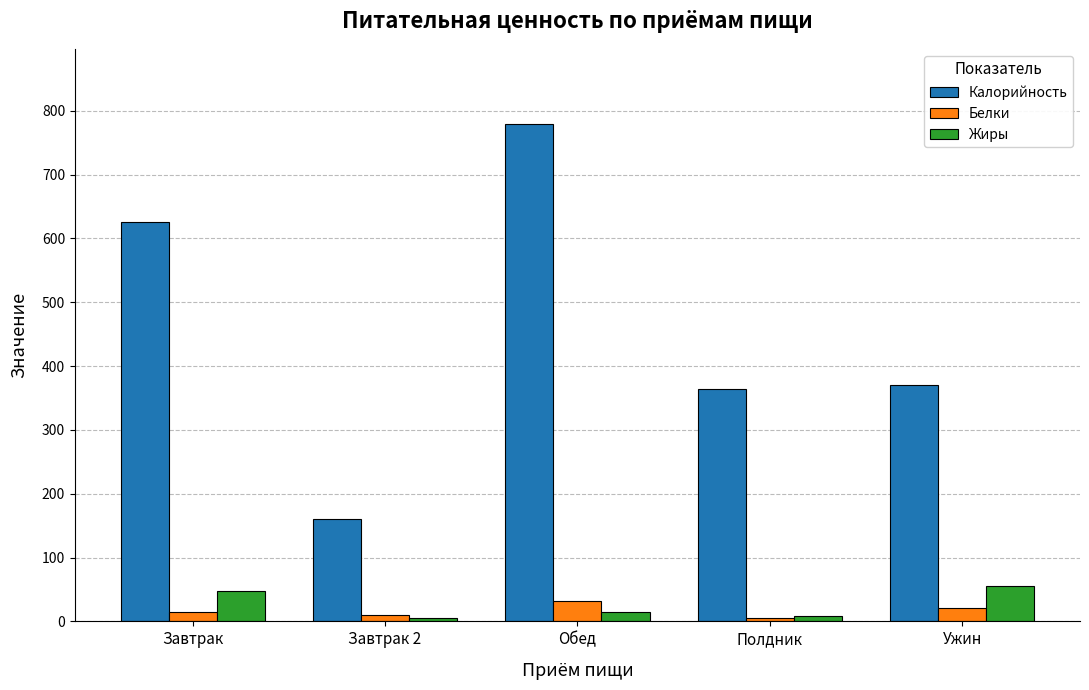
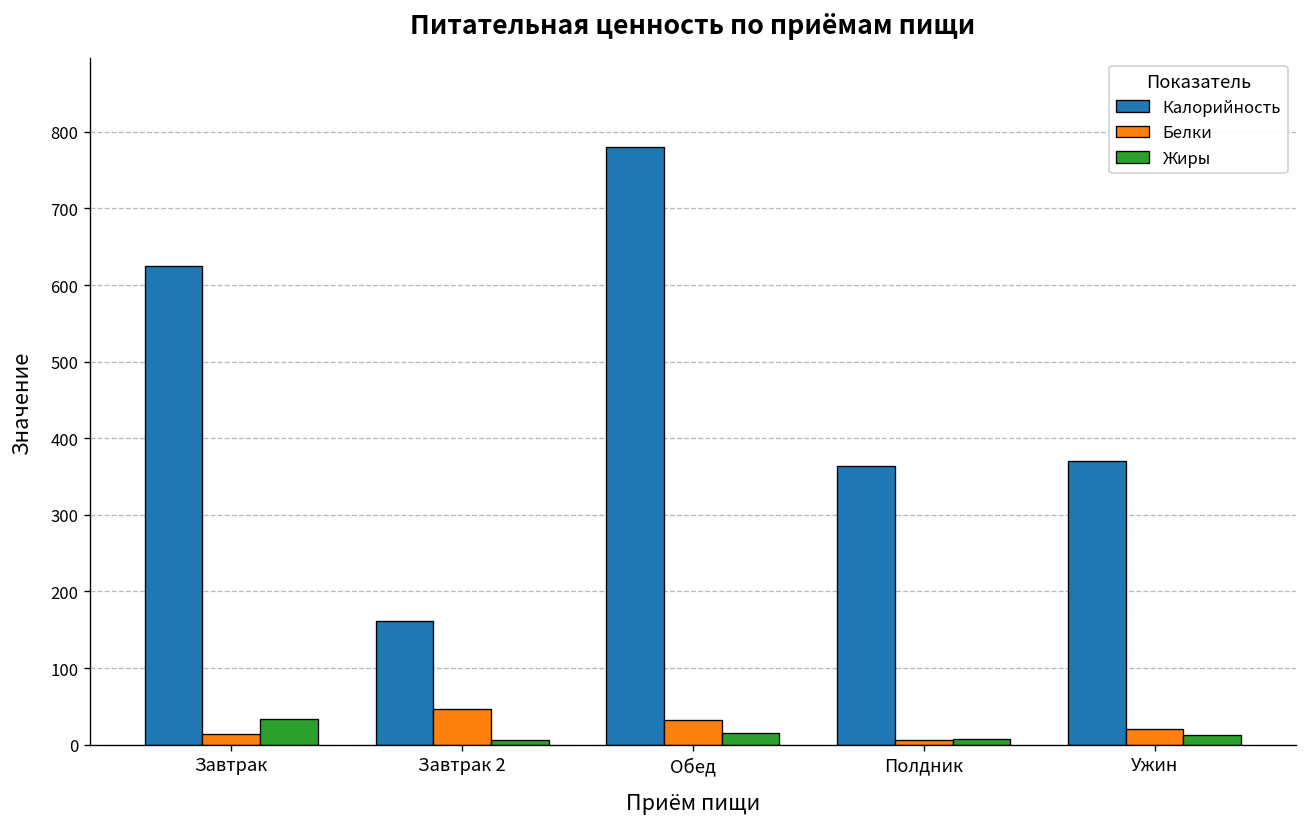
Жиры, Завтрак: 50 -> 30
Белки, Завтрак 2: 10 -> 50
Жиры, Ужин: 60 -> 10
